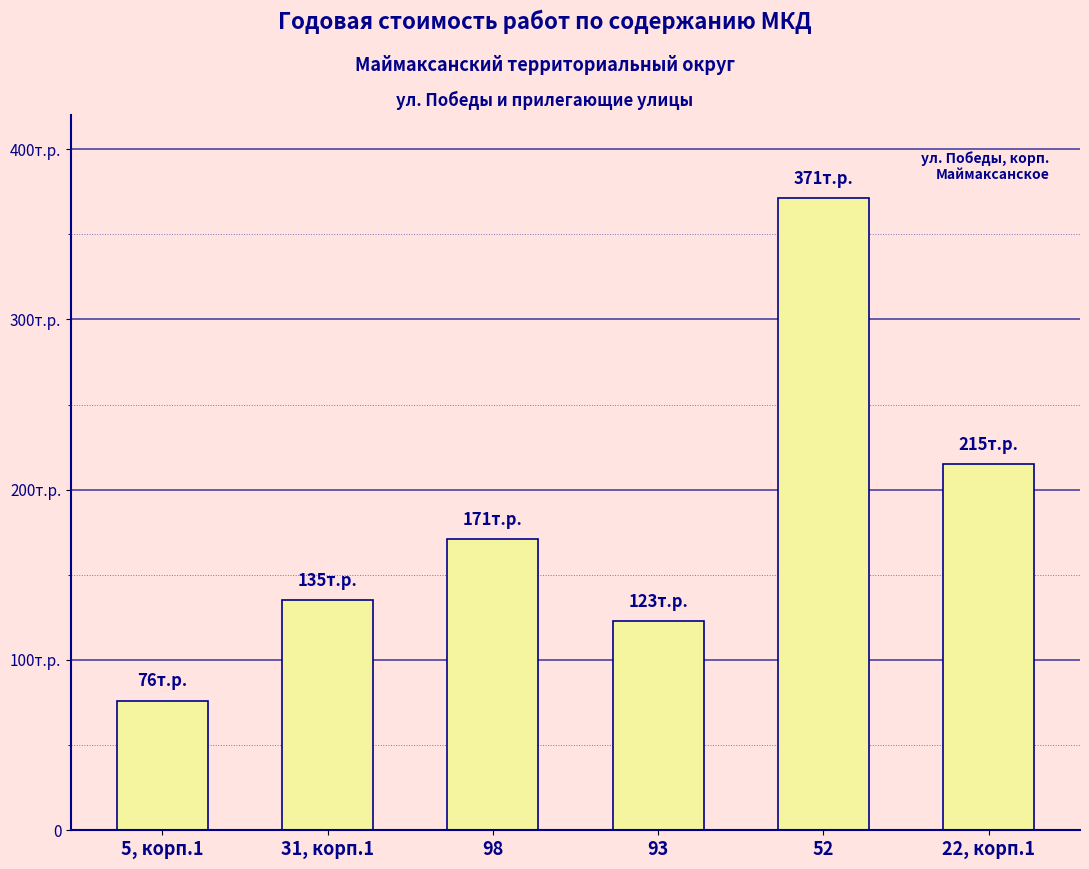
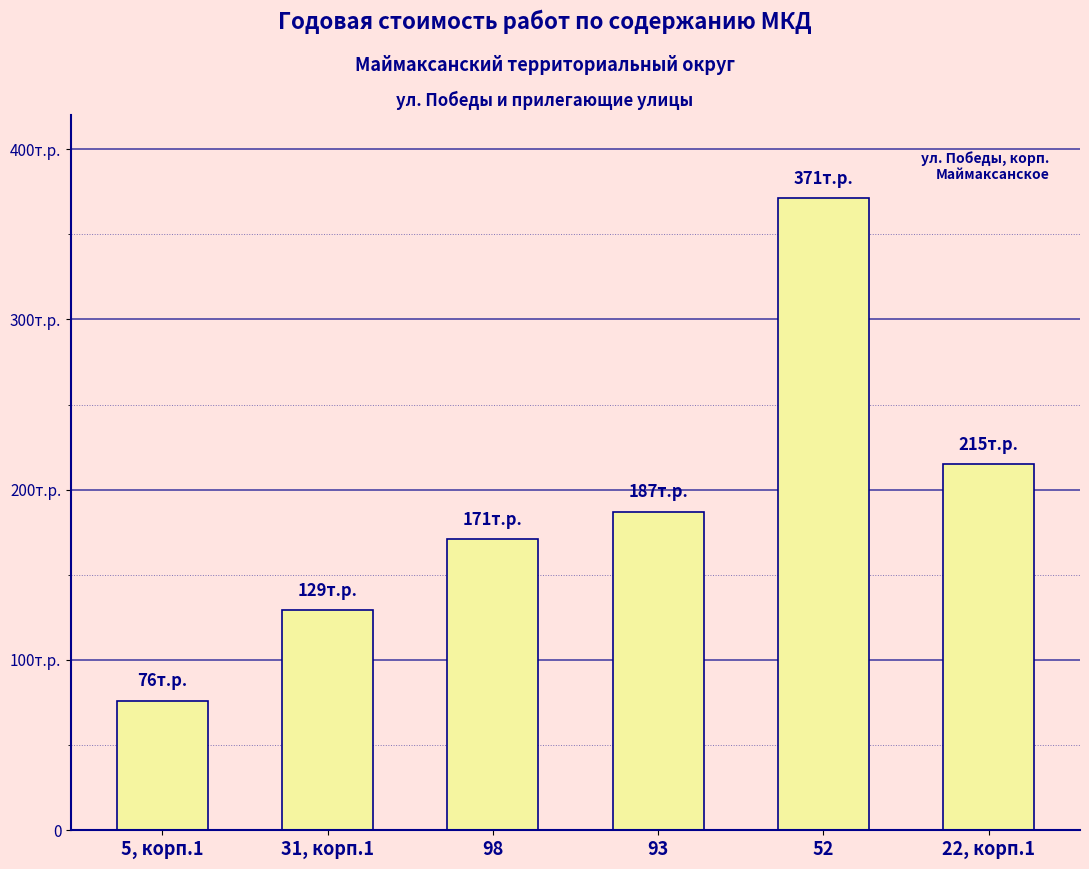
31, корп.1: 135т.р. -> 129т.р.
93: 123т.р. -> 187т.р.
